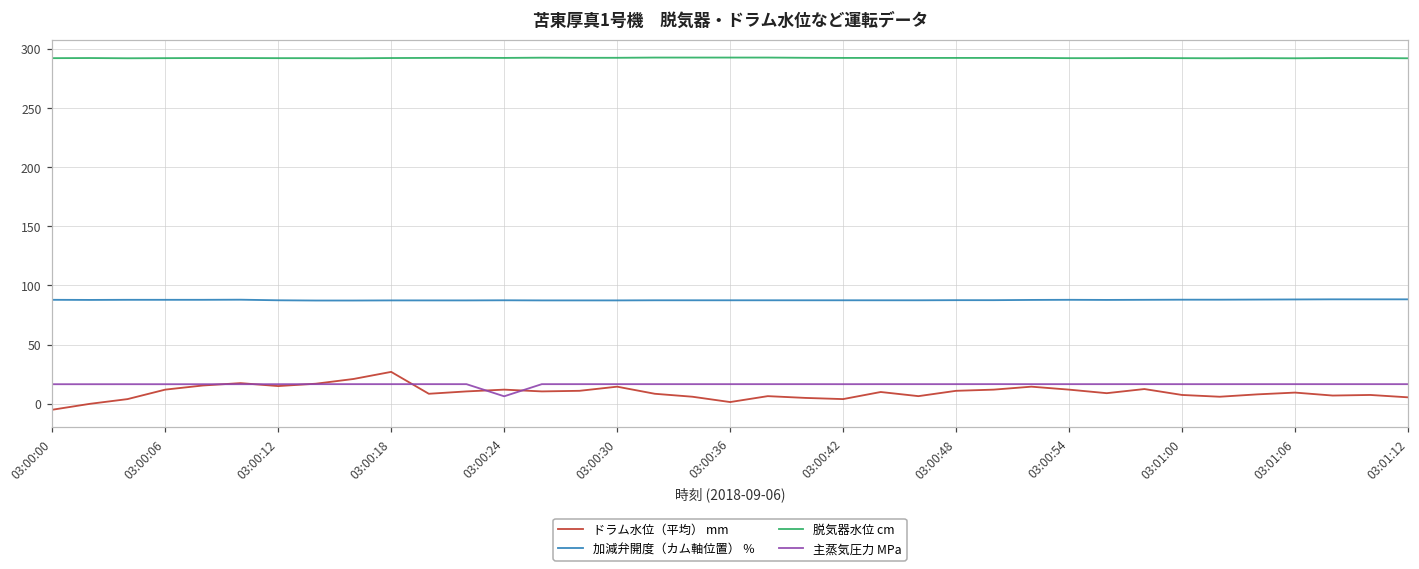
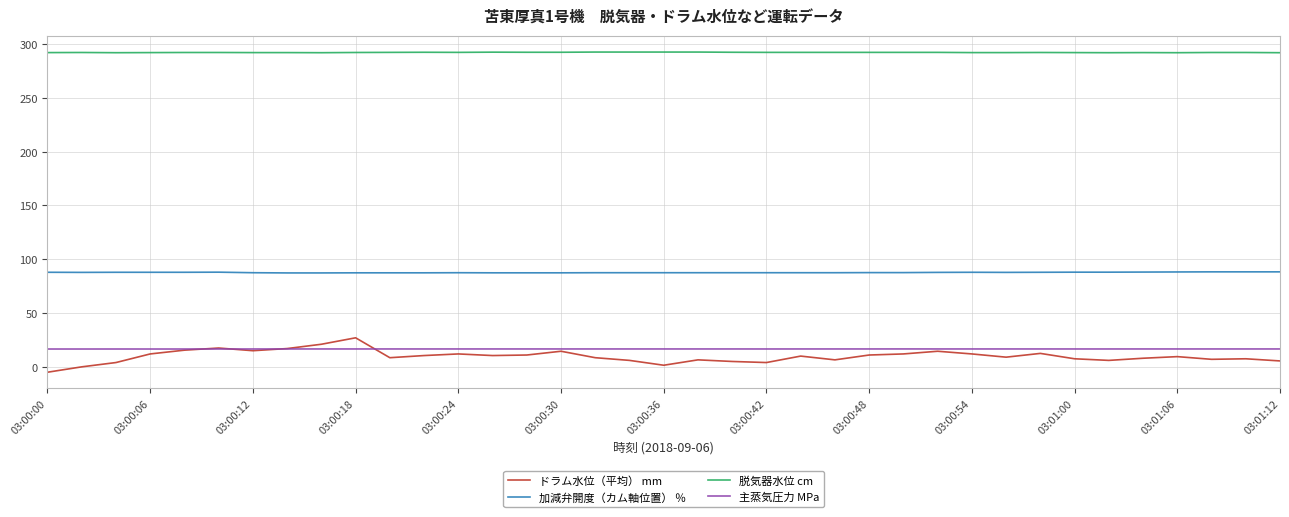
主蒸気圧力 MPa, 03:00:24: 6 -> 17
